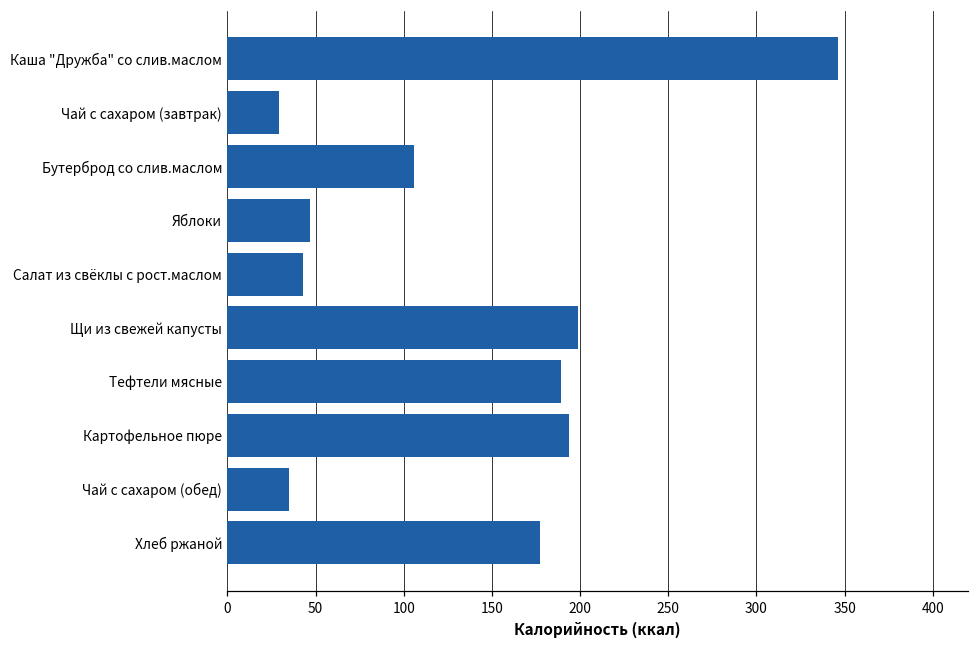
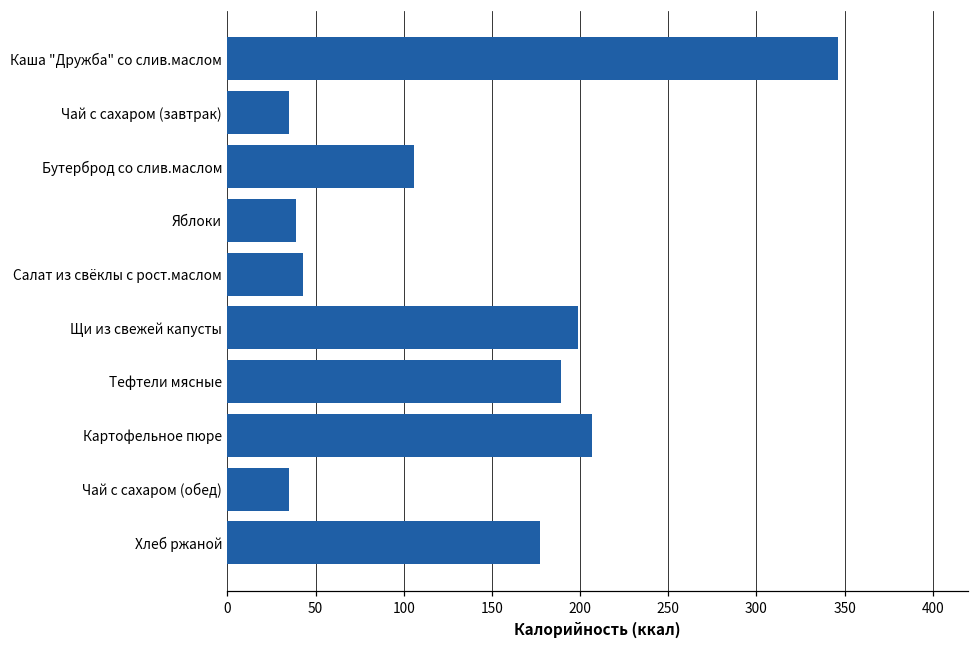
Чай с сахаром (завтрак): 29 -> 35
Яблоки: 47 -> 39
Картофельное пюре: 194 -> 207
